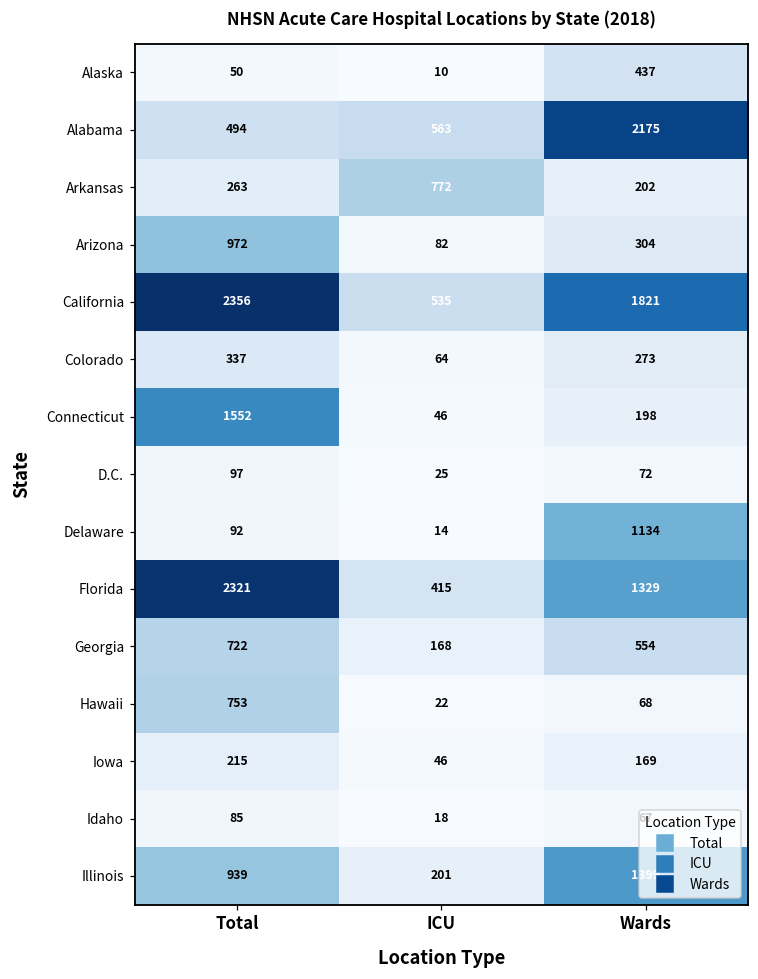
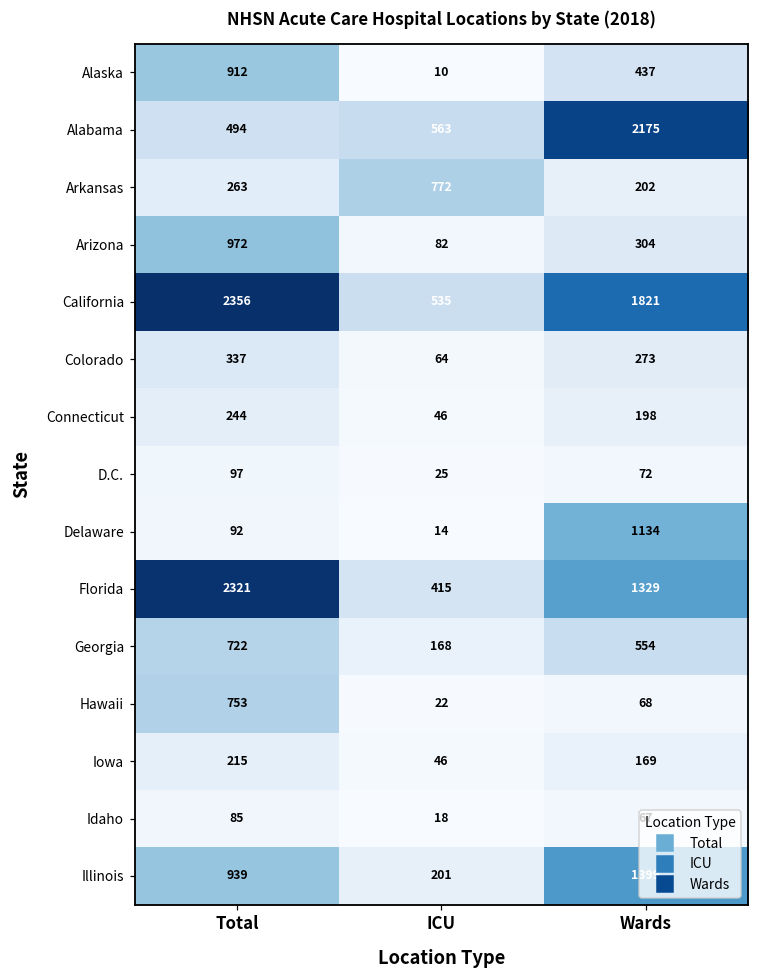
Alaska, Total: 50 -> 912
Connecticut, Total: 1552 -> 244
